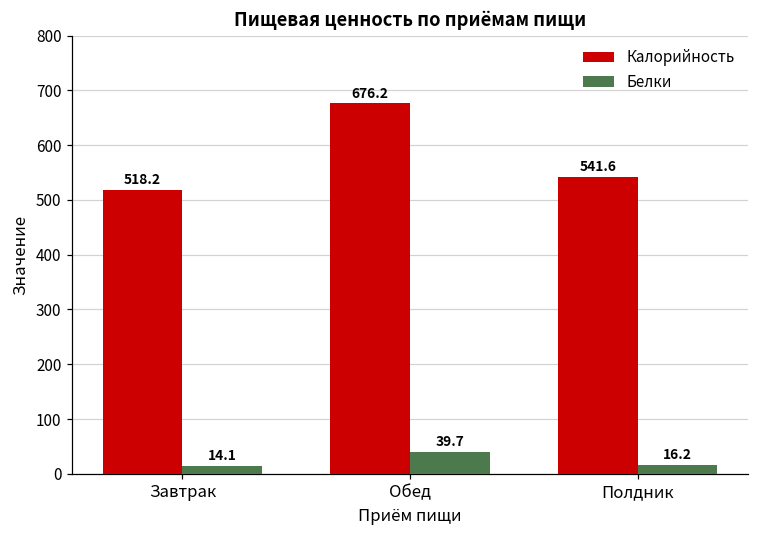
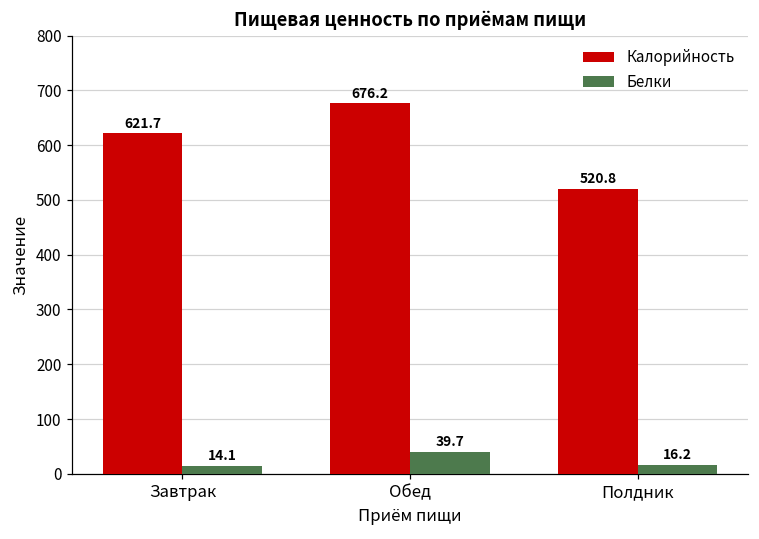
Калорийность, Завтрак: 518.2 -> 621.7
Калорийность, Полдник: 541.6 -> 520.8
